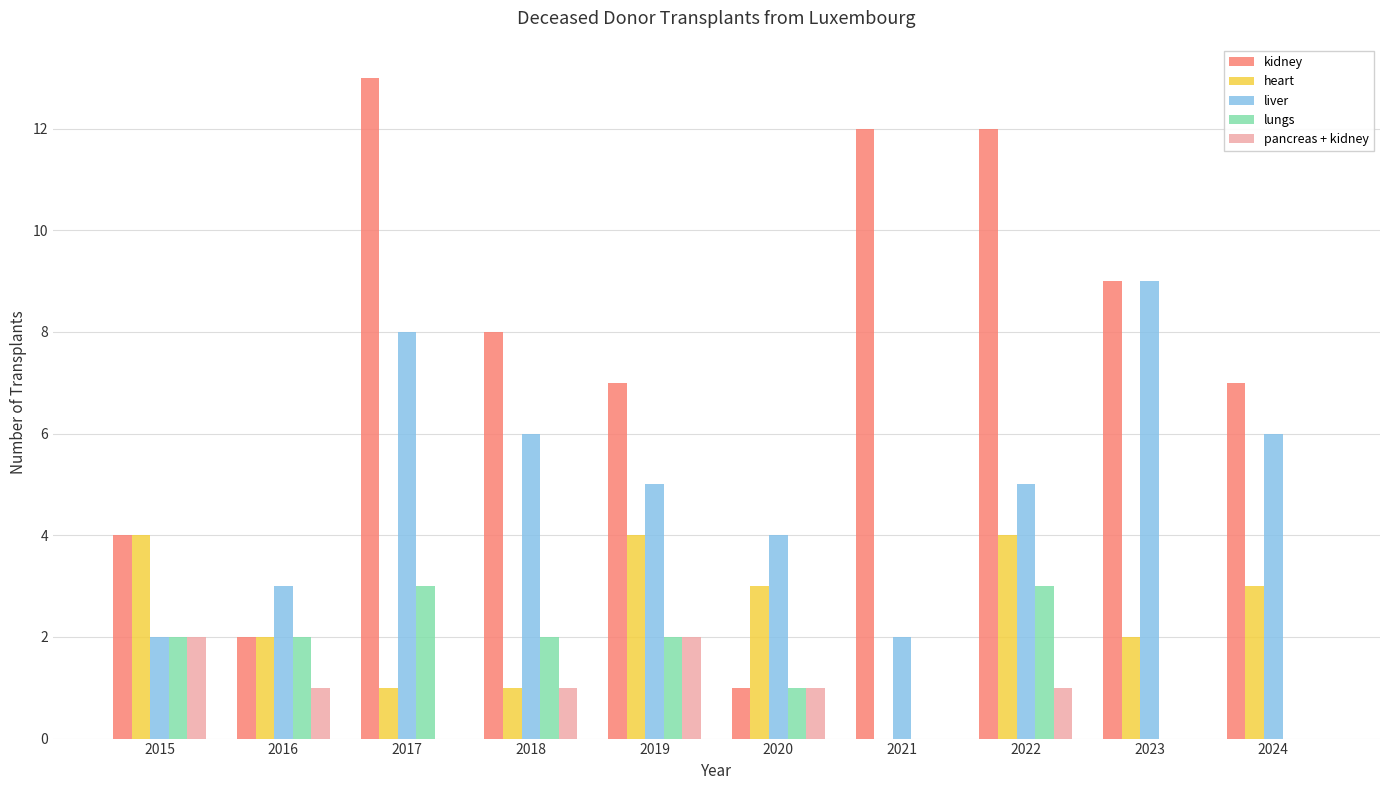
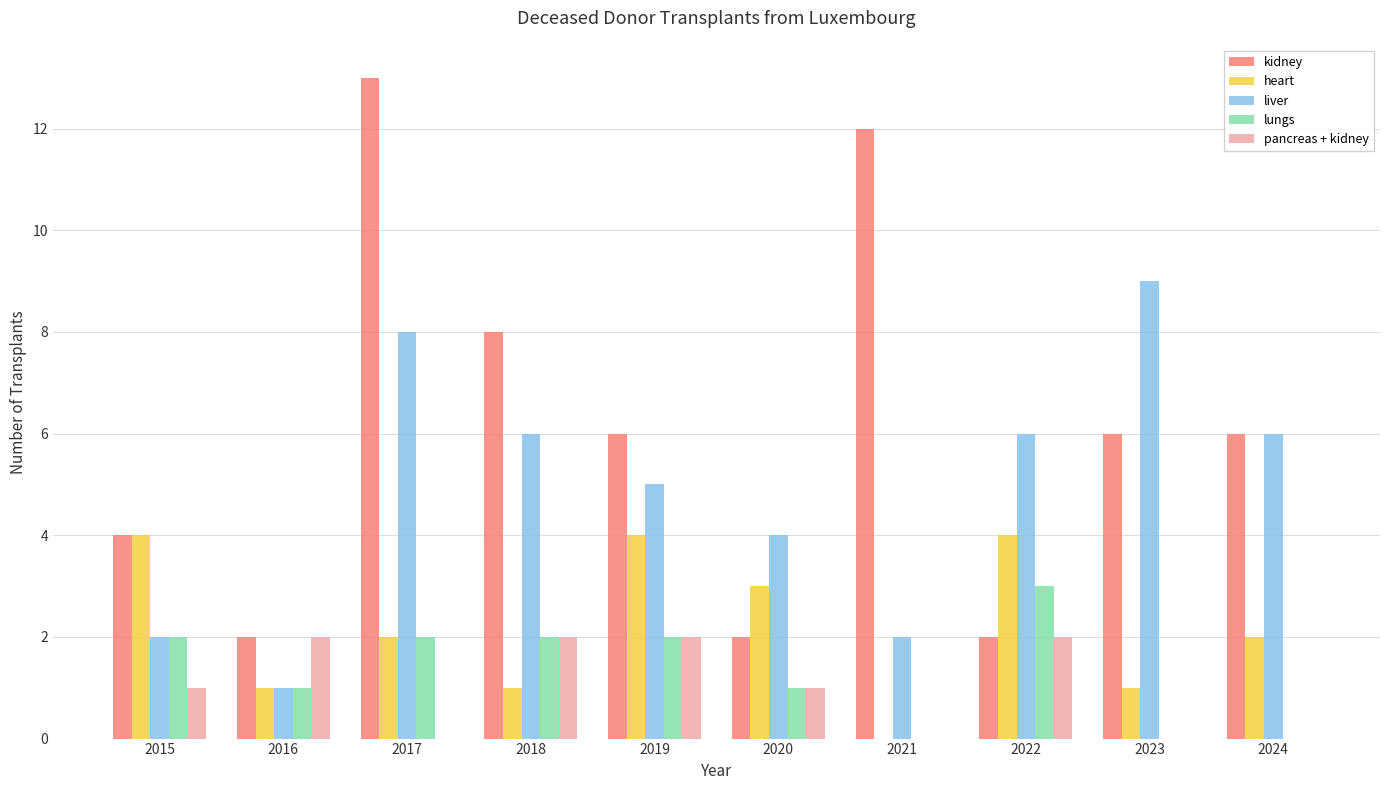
pancreas + kidney, 2015: 2 -> 1
heart, 2016: 2 -> 1
liver, 2016: 3 -> 1
lungs, 2016: 2 -> 1
pancreas + kidney, 2016: 1 -> 2
heart, 2017: 1 -> 2
lungs, 2017: 3 -> 2
pancreas + kidney, 2018: 1 -> 2
kidney, 2019: 7 -> 6
kidney, 2020: 1 -> 2
kidney, 2022: 12 -> 2
liver, 2022: 5 -> 6
pancreas + kidney, 2022: 1 -> 2
kidney, 2023: 9 -> 6
heart, 2023: 2 -> 1
kidney, 2024: 7 -> 6
heart, 2024: 3 -> 2
